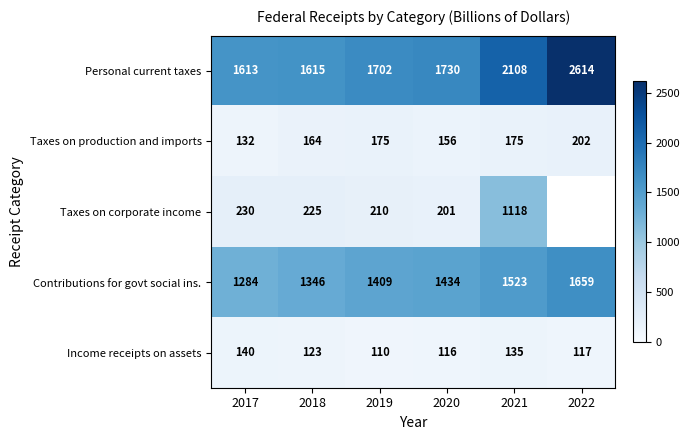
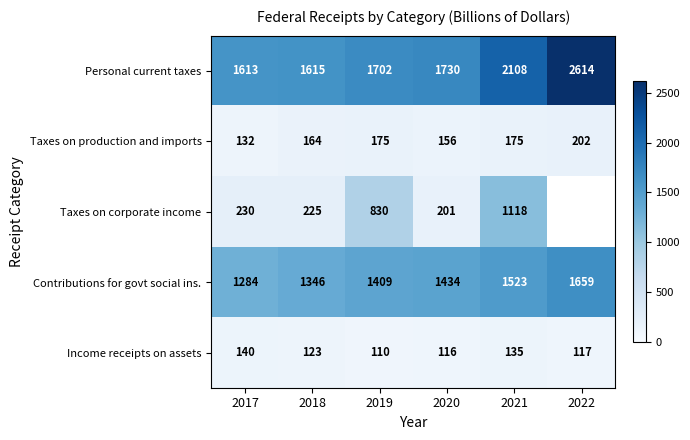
Taxes on corporate income, 2019: 210 -> 830
